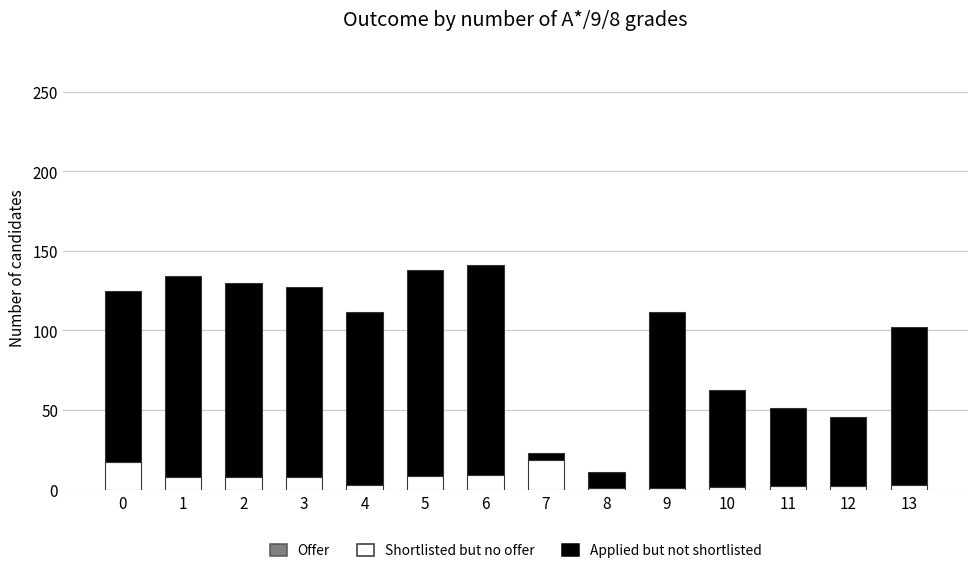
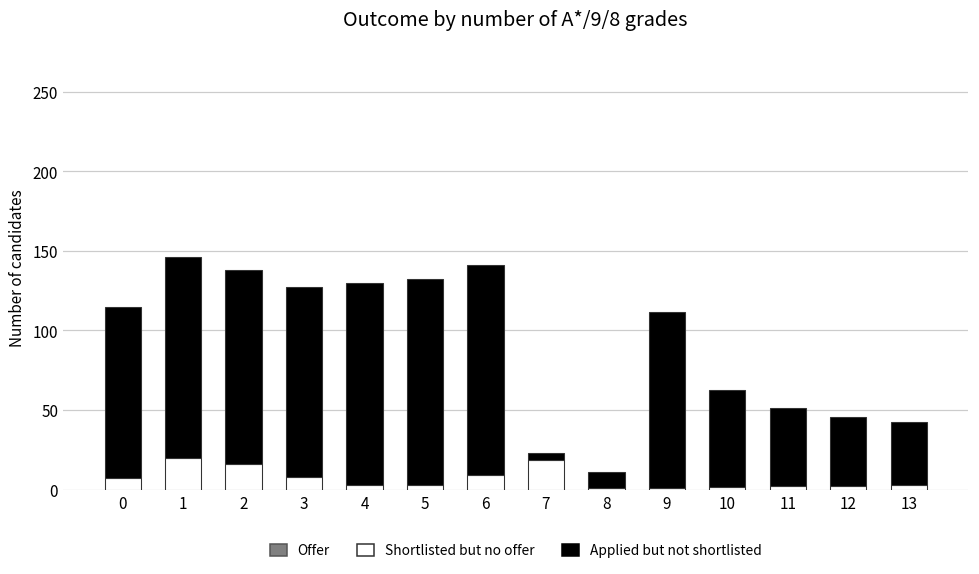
Shortlisted but no offer, 0: 17 -> 7
Shortlisted but no offer, 1: 8 -> 20
Shortlisted but no offer, 2: 8 -> 16
Applied but not shortlisted, 4: 109 -> 127
Shortlisted but no offer, 5: 9 -> 3
Applied but not shortlisted, 13: 99 -> 40
